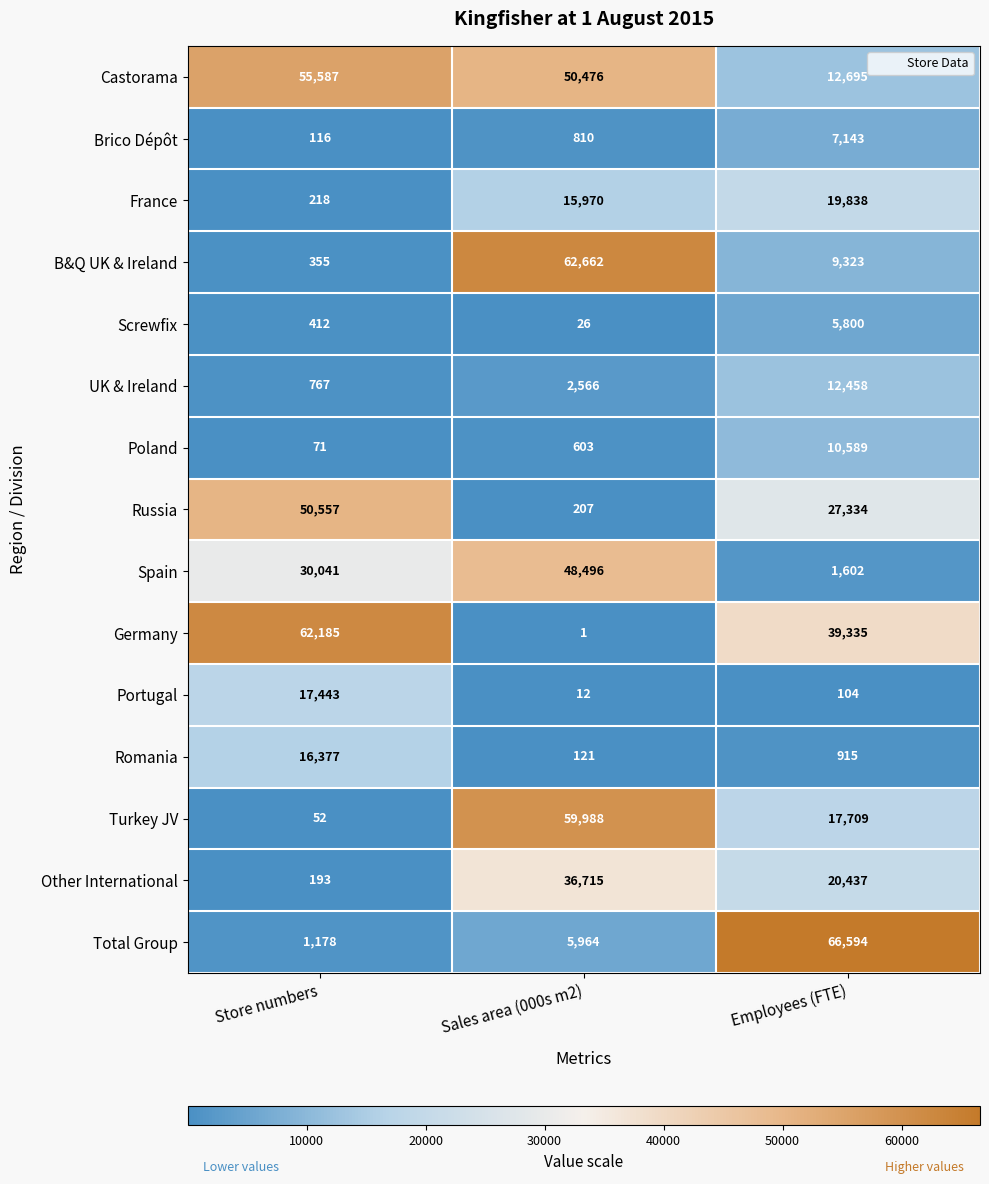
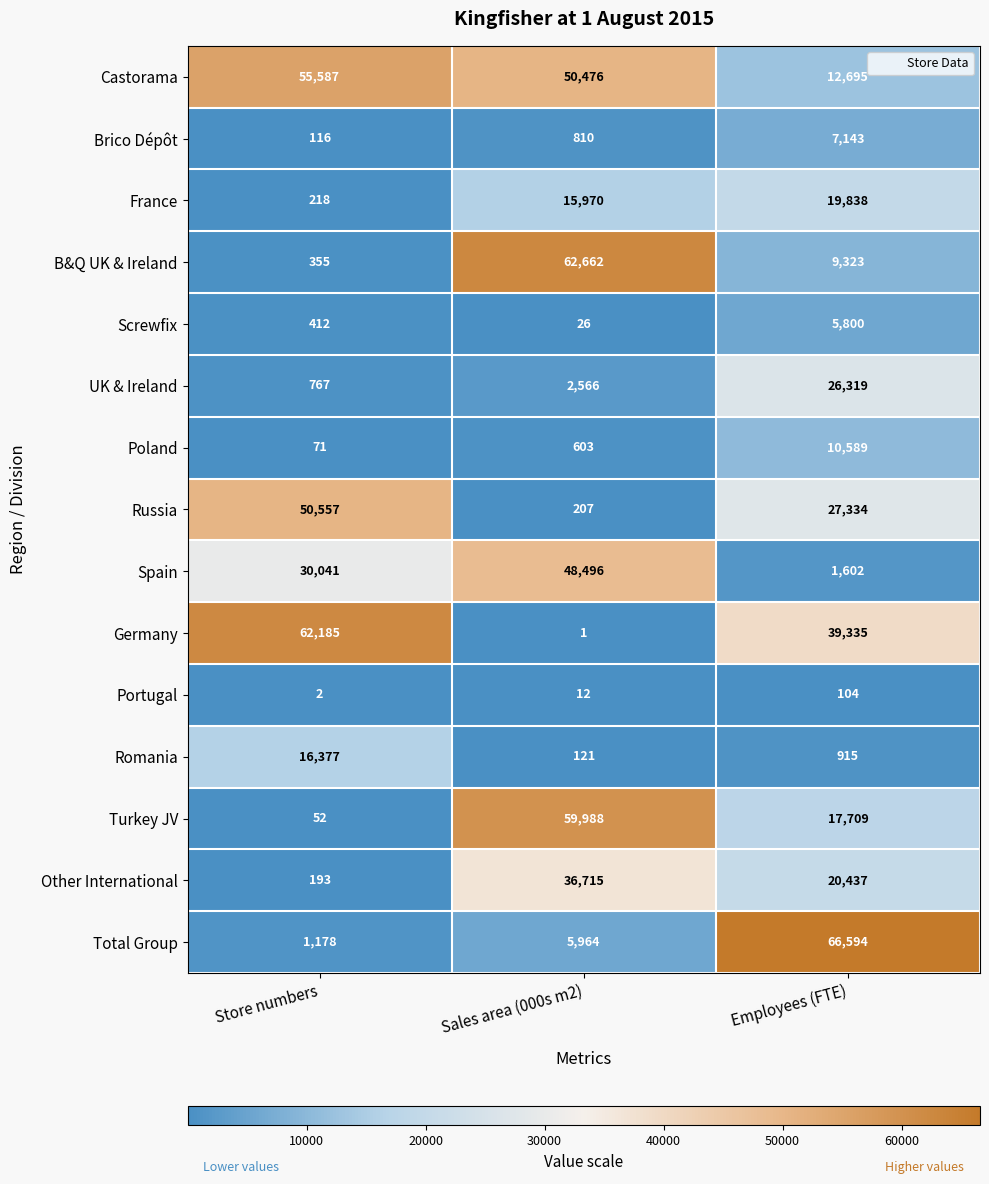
UK & Ireland, Employees (FTE): 12,458 -> 26,319
Portugal, Store numbers: 17,443 -> 2
